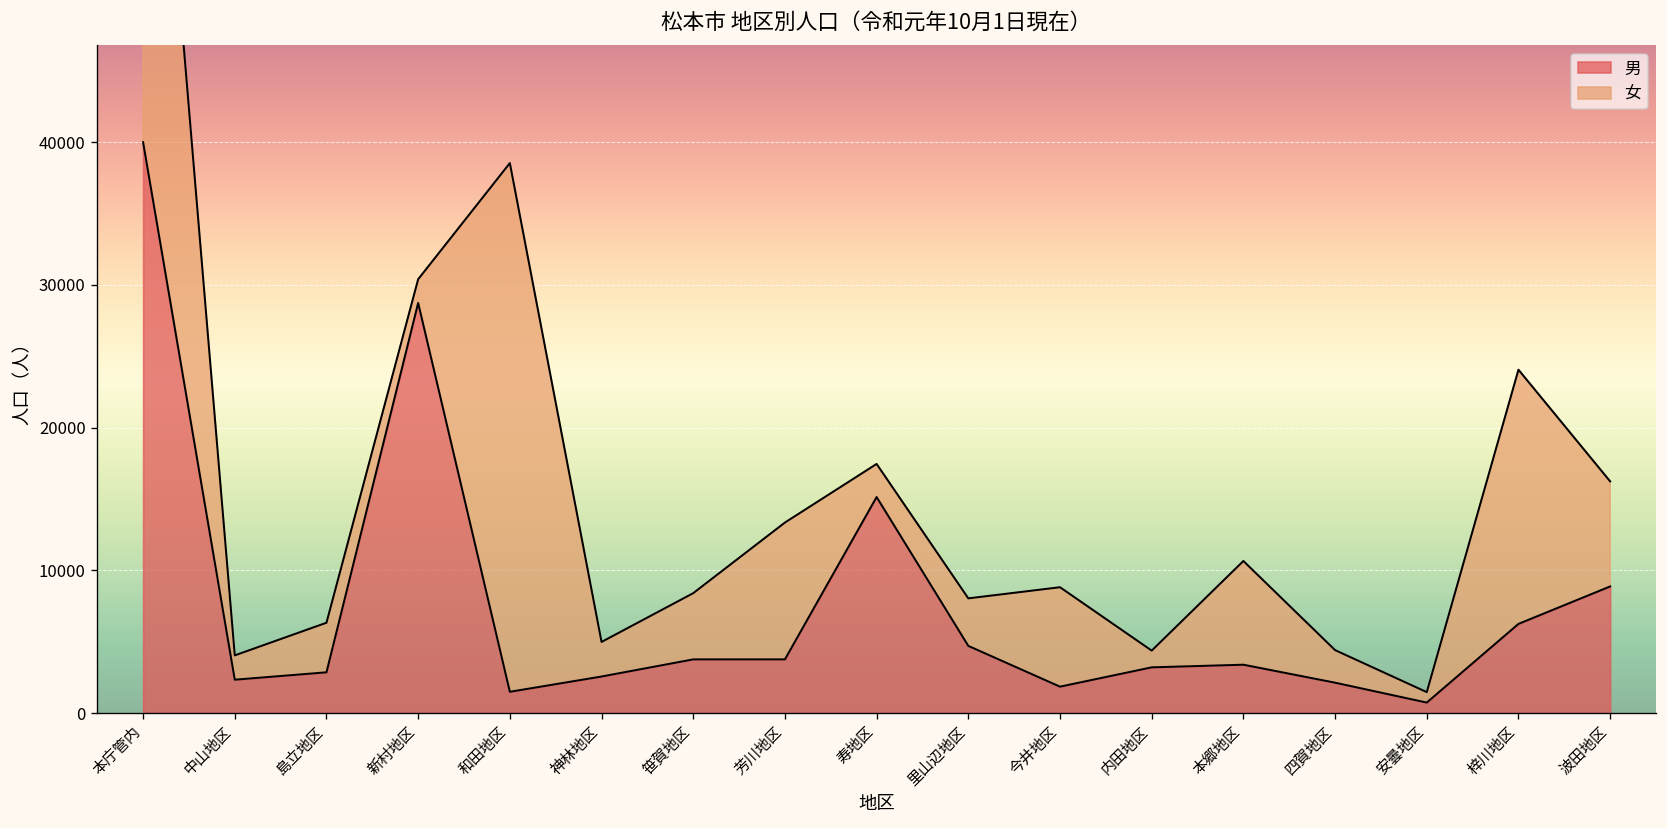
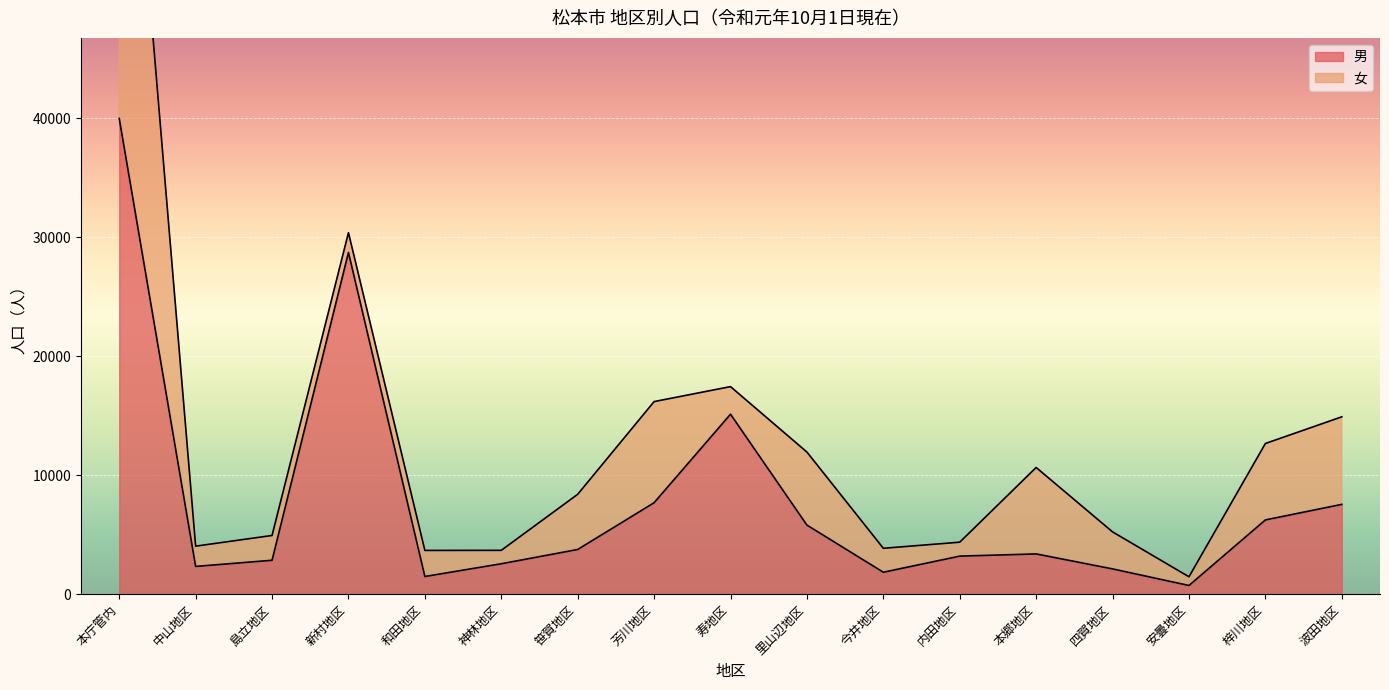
女, 島立地区: 3500 -> 2100
女, 和田地区: 37000 -> 2200
女, 神林地区: 2400 -> 1100
男, 芳川地区: 3800 -> 7700
女, 芳川地区: 9600 -> 8500
男, 里山辺地区: 4700 -> 5800
女, 里山辺地区: 3300 -> 6100
女, 今井地区: 7000 -> 2000
女, 四賀地区: 2300 -> 3100
女, 梓川地区: 17800 -> 6400
男, 波田地区: 8900 -> 7600
